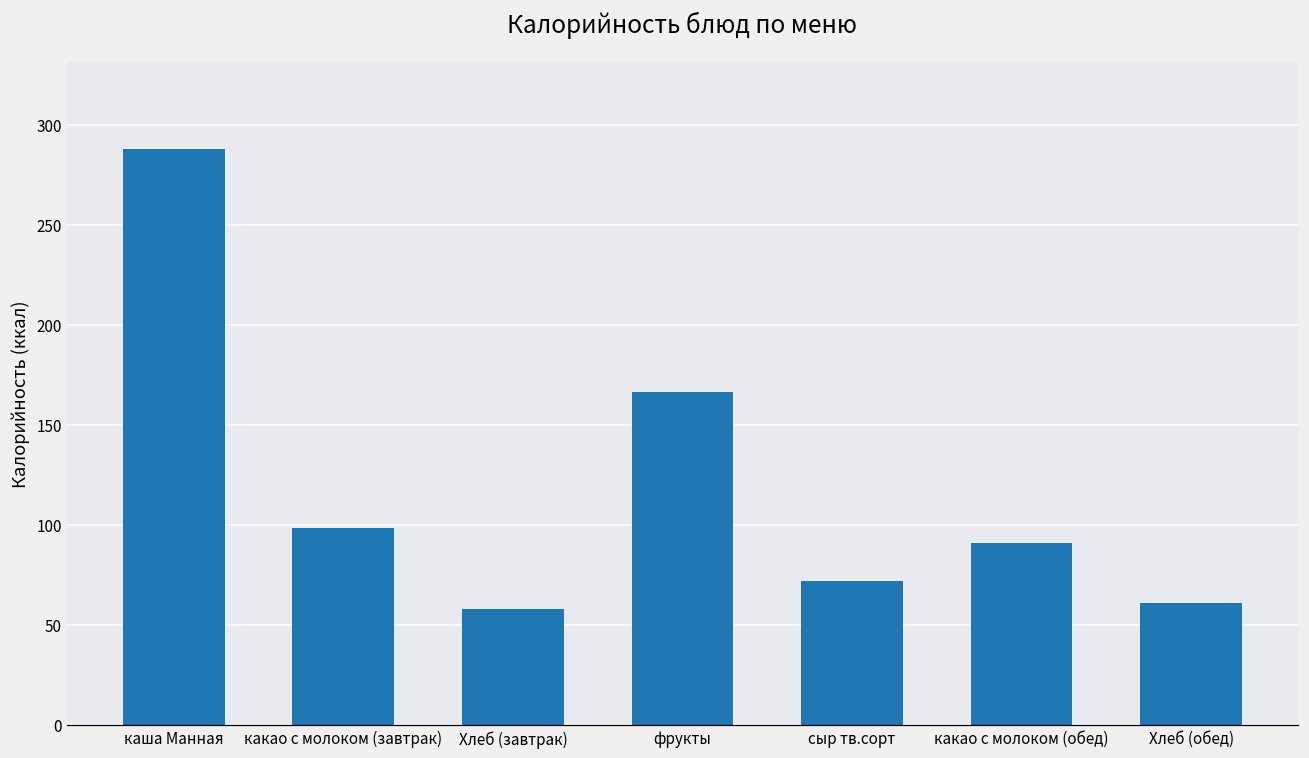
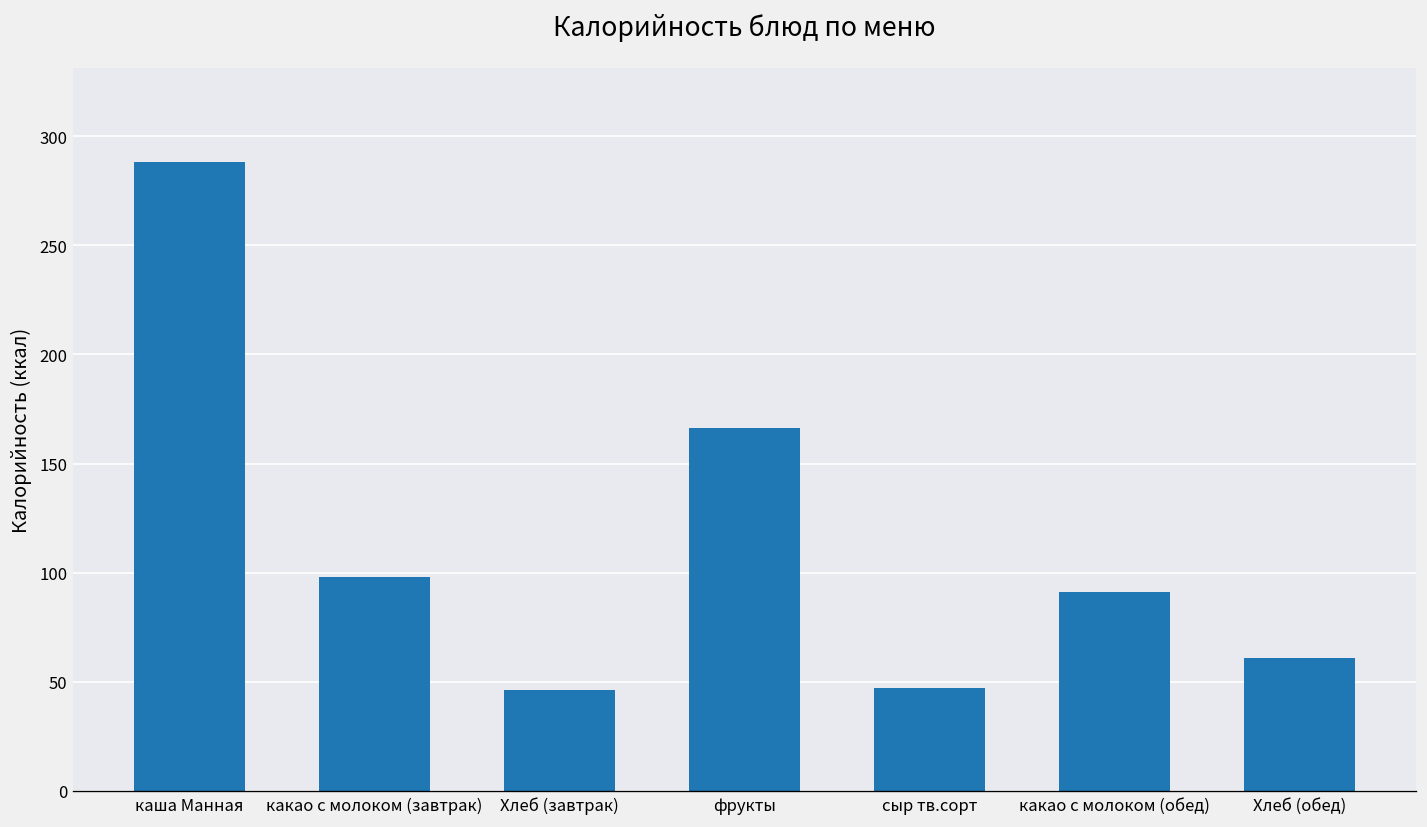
Хлеб (завтрак): 58 -> 46
сыр тв.сорт: 72 -> 47
